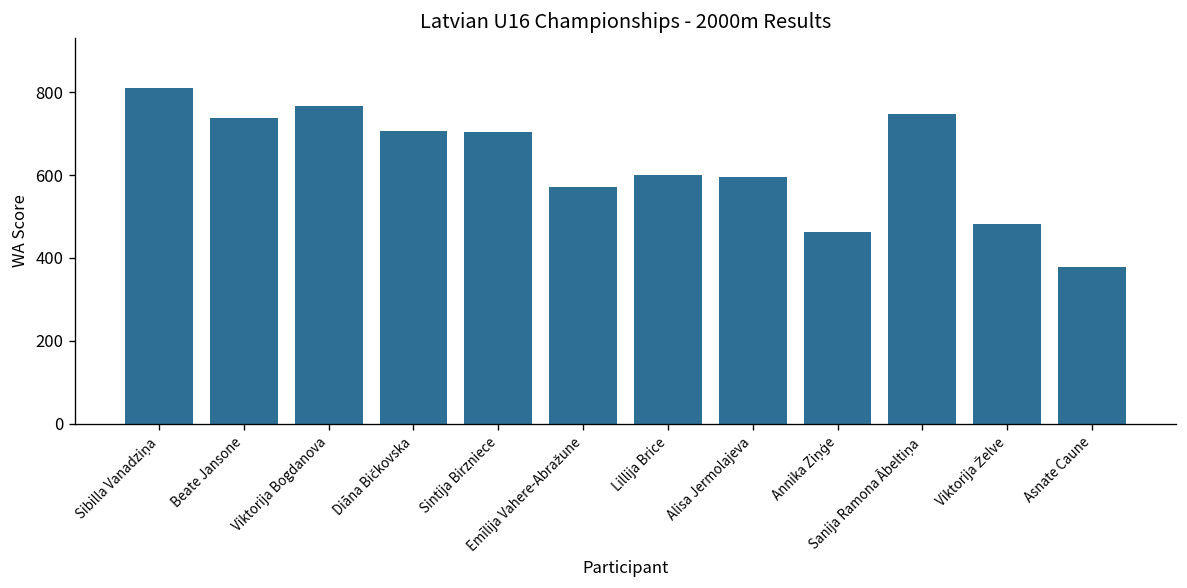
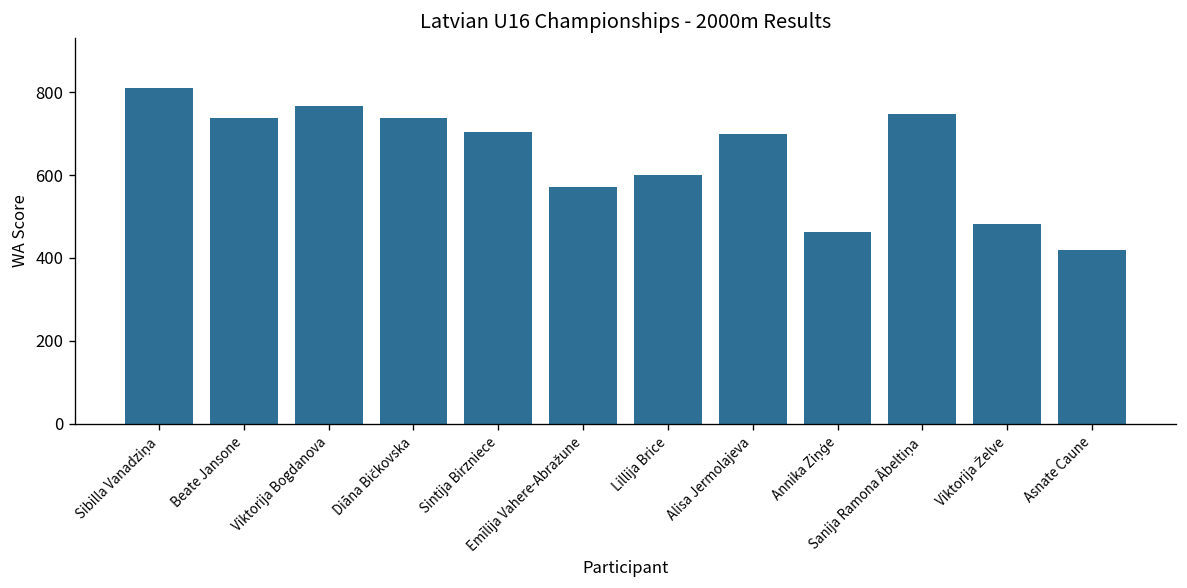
Diāna Bičkovska: 710 -> 740
Alisa Jermolajeva: 600 -> 700
Asnate Caune: 380 -> 420
